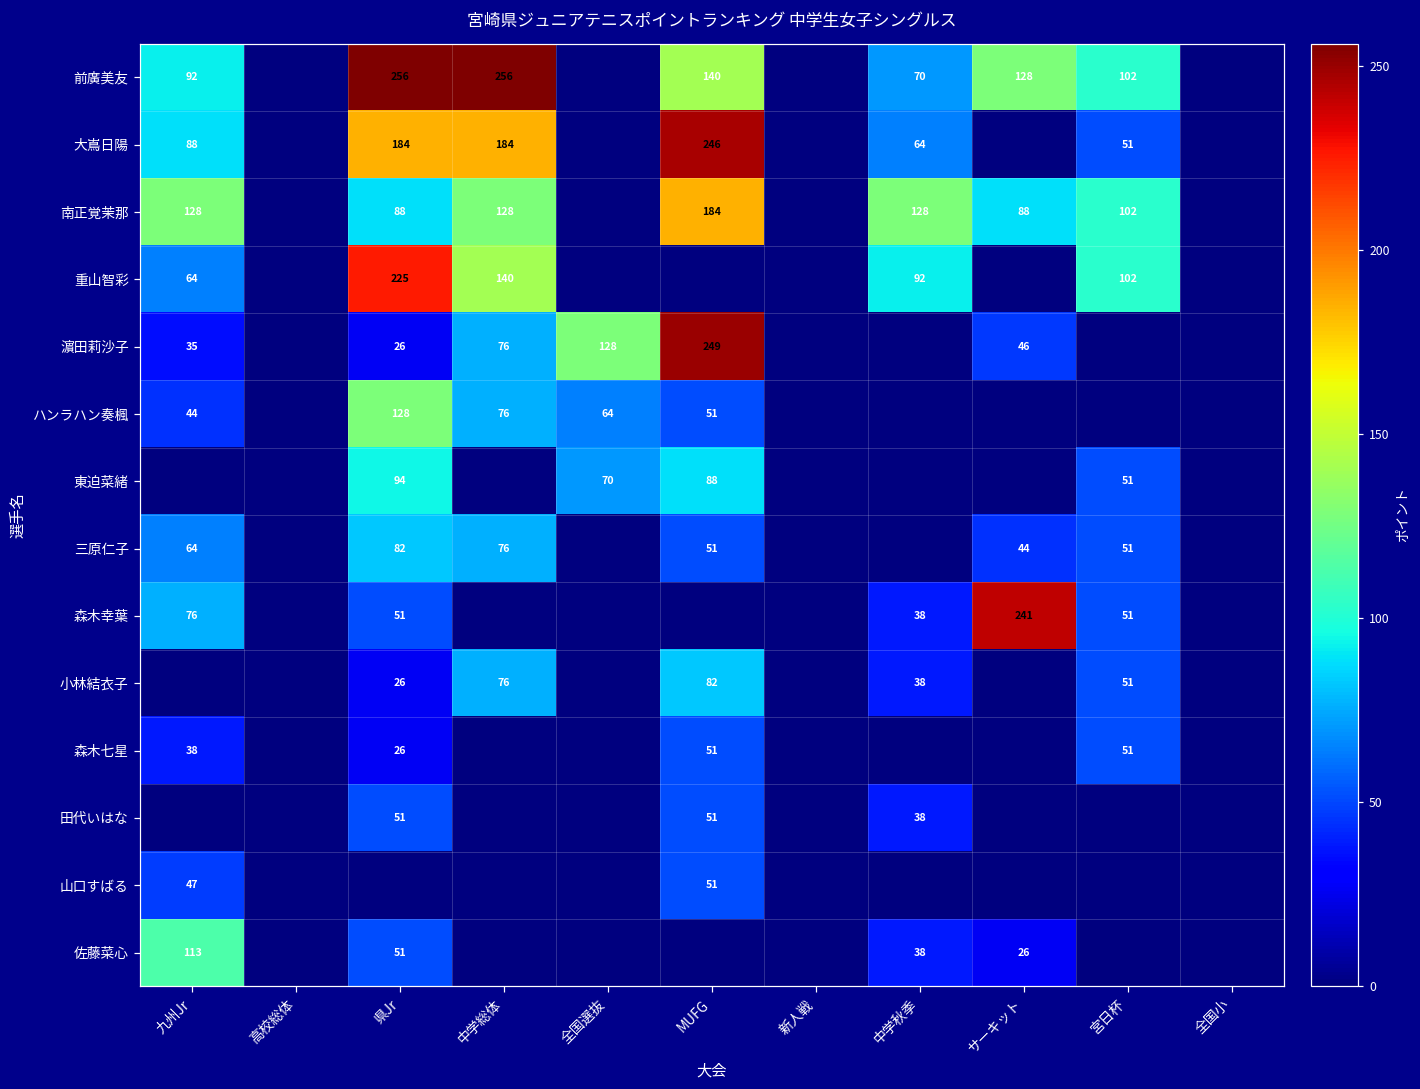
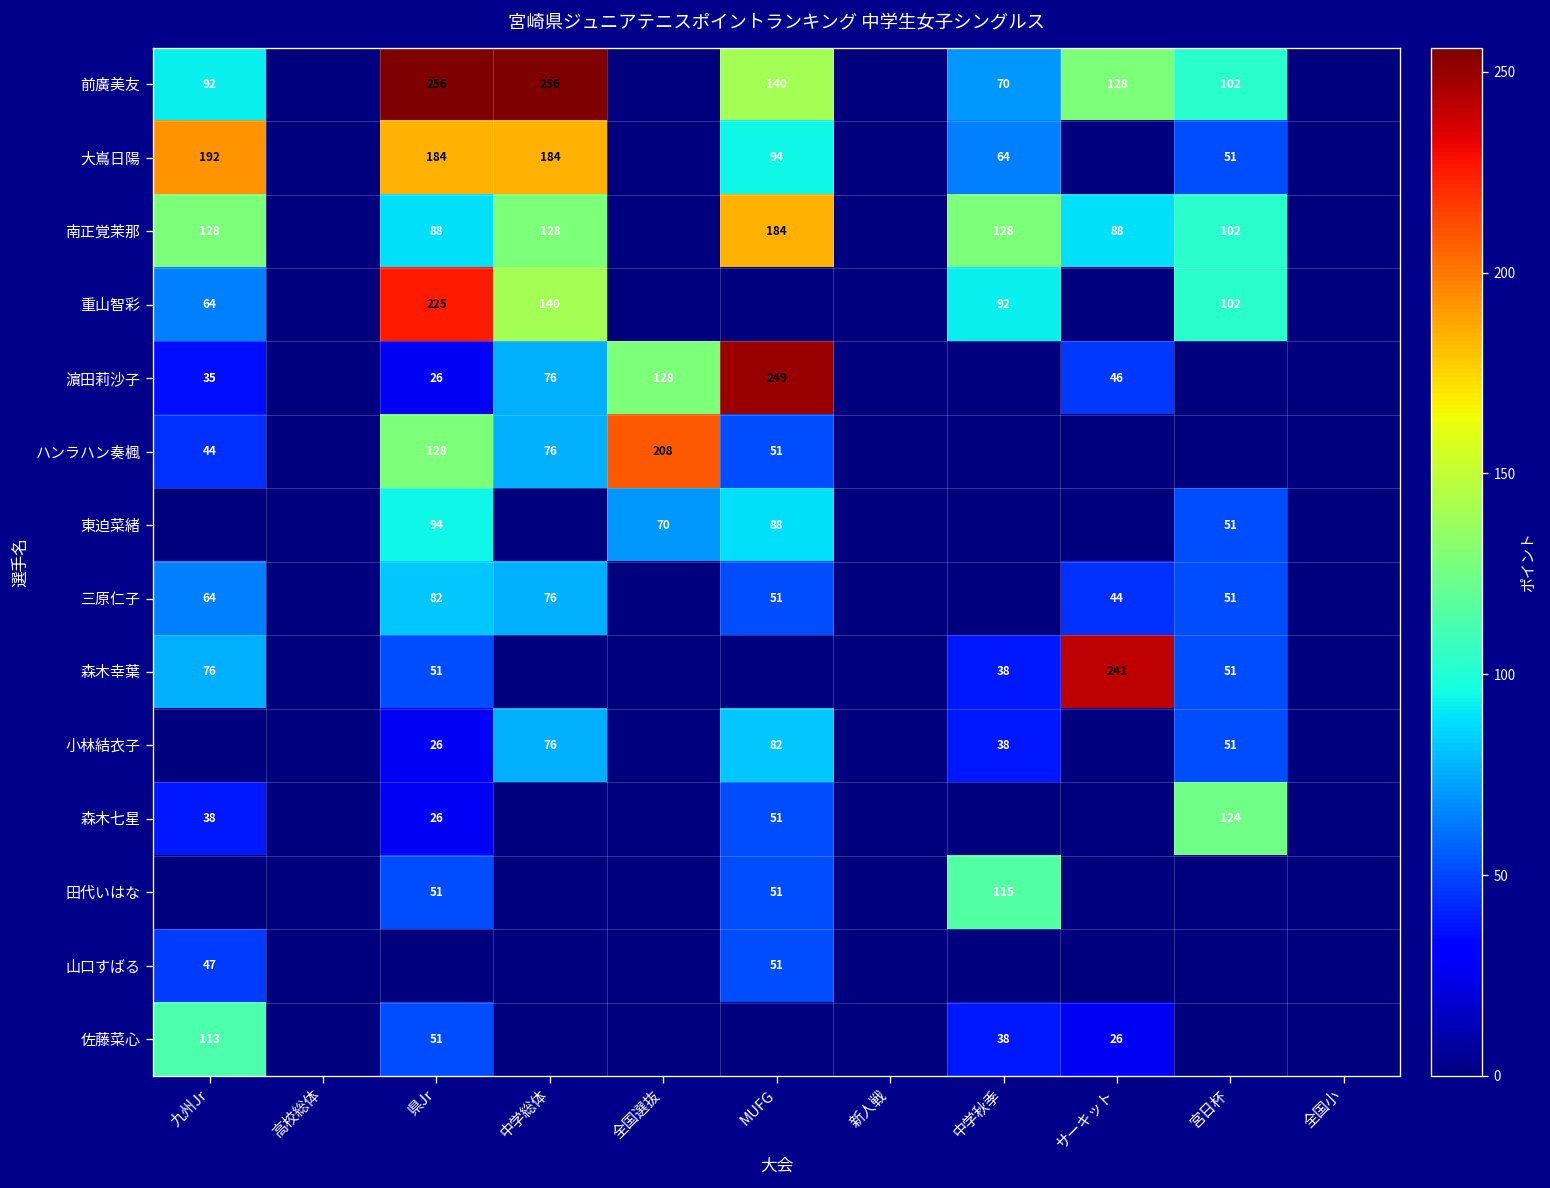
大嶌日陽, 九州Jr: 88 -> 192
大嶌日陽, MUFG: 246 -> 94
ハンラハン奏楓, 全国選抜: 64 -> 208
森木七星, 宮日杯: 51 -> 124
田代いはな, 中学秋季: 38 -> 115
